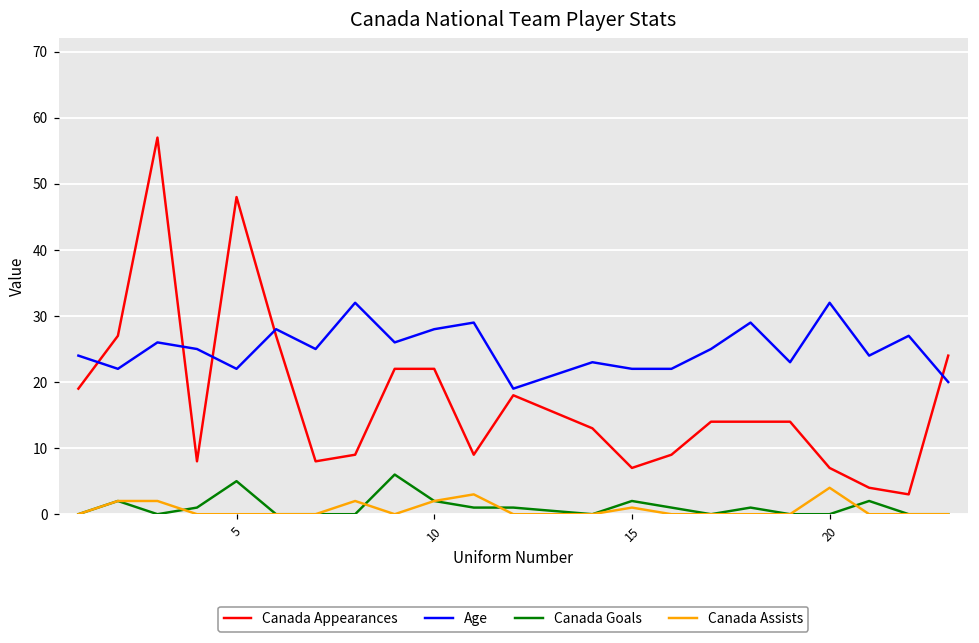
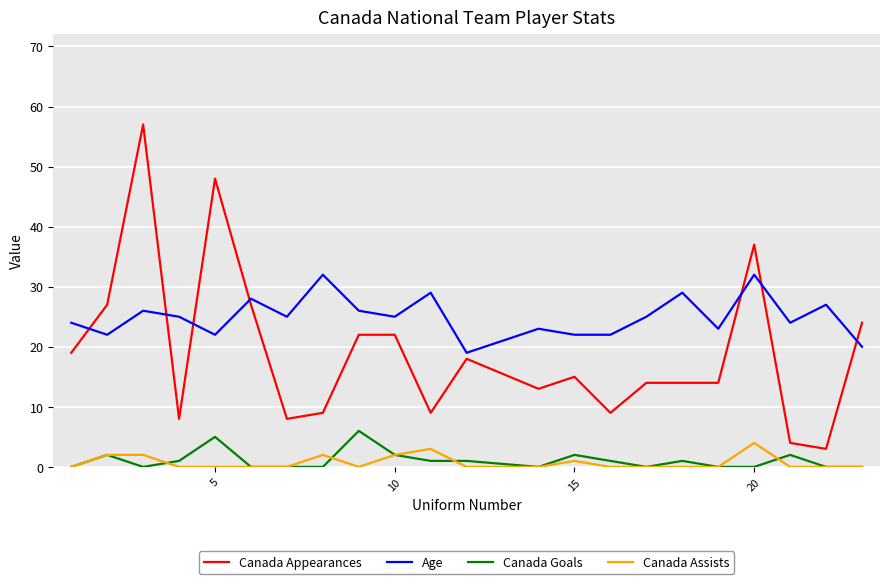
Age, 10: 28 -> 25
Canada Appearances, 15: 7 -> 15
Canada Appearances, 20: 7 -> 37
